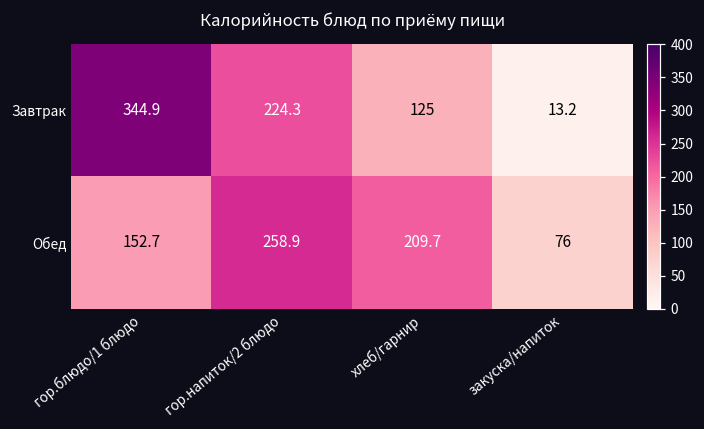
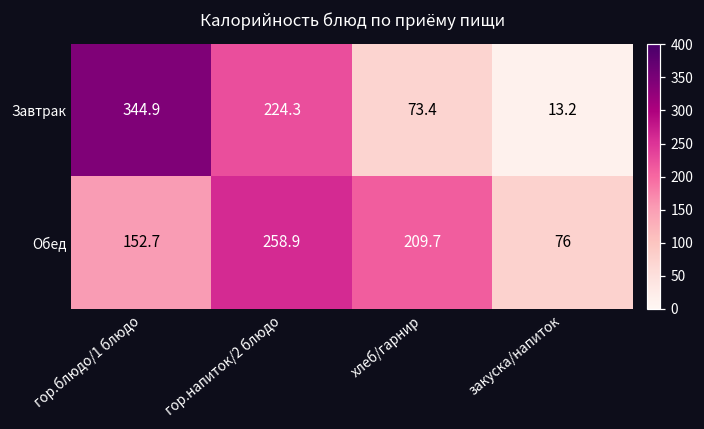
Завтрак, хлеб/гарнир: 125 -> 73.4
